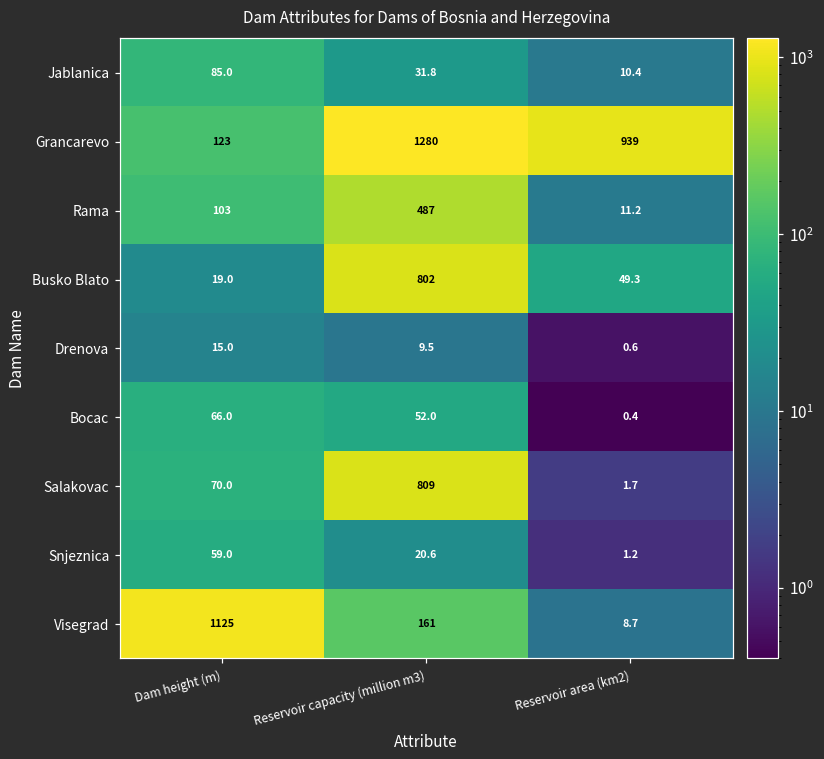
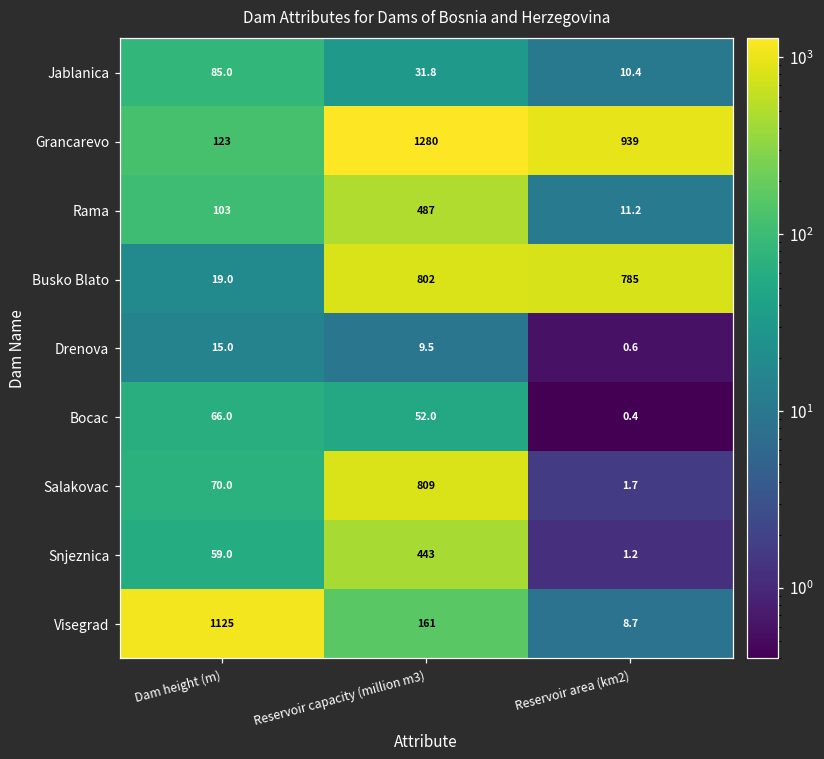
Busko Blato, Reservoir area (km2): 49.3 -> 785
Snjeznica, Reservoir capacity (million m3): 20.6 -> 443
